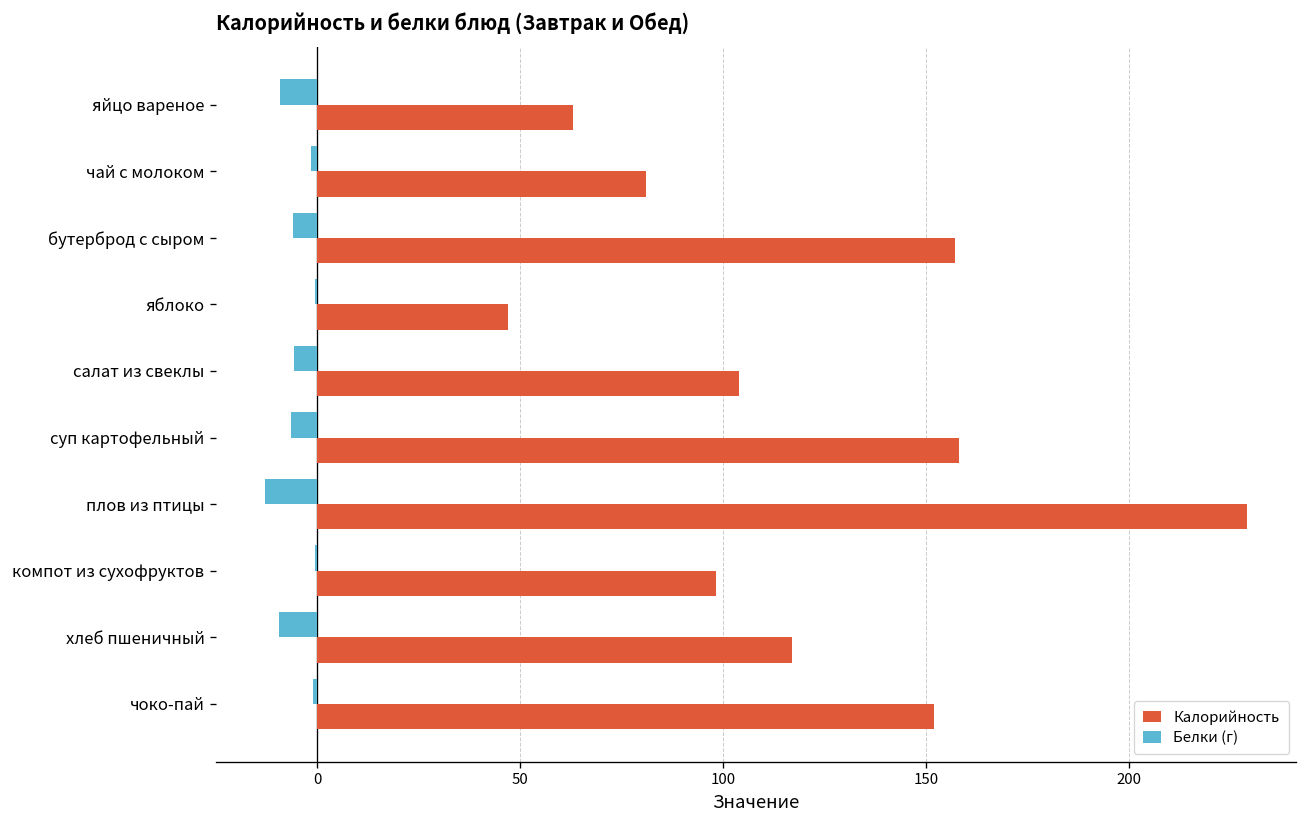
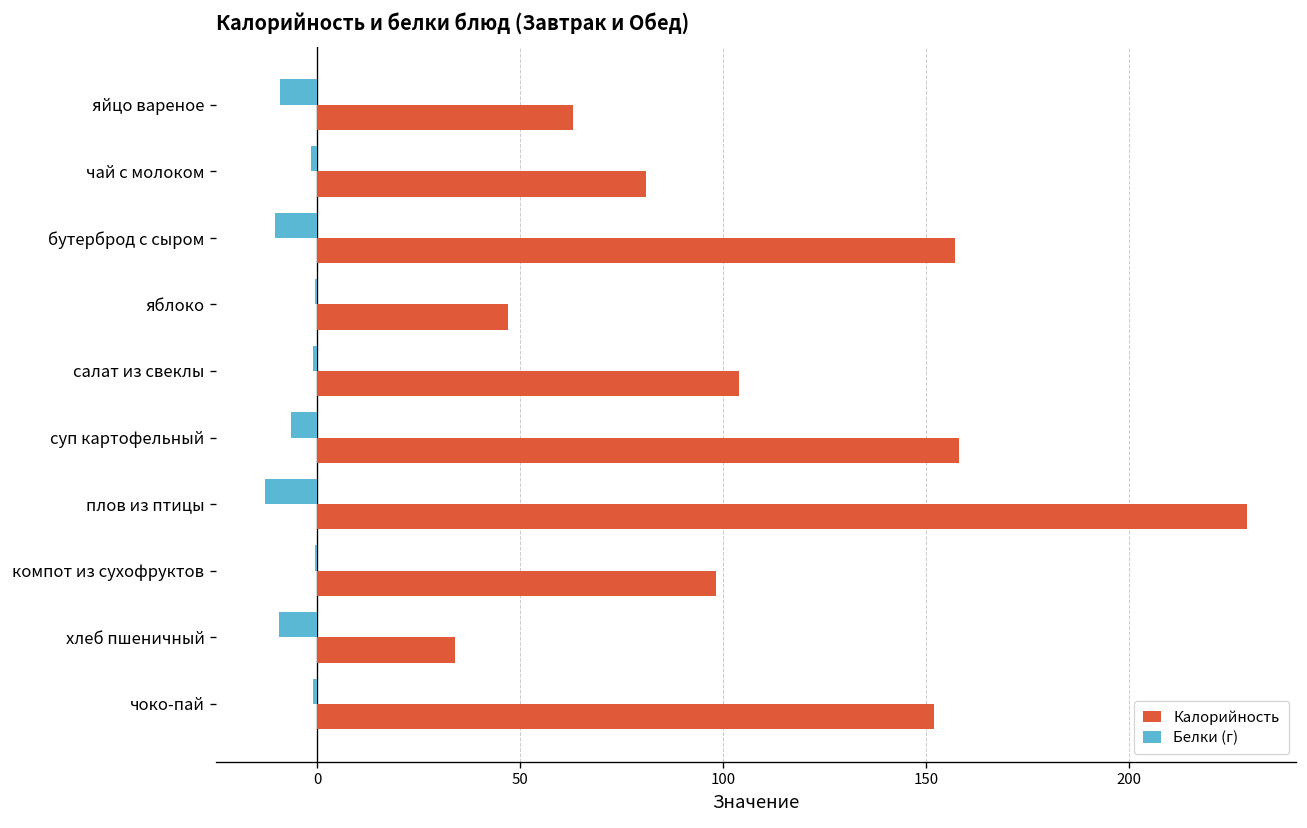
Белки (г), бутерброд с сыром: -6 -> -10
Белки (г), салат из свеклы: -6 -> -1
Калорийность, хлеб пшеничный: 117 -> 34
